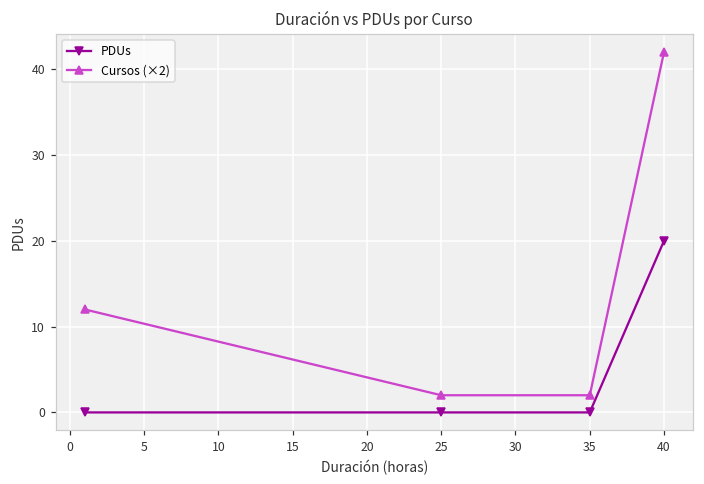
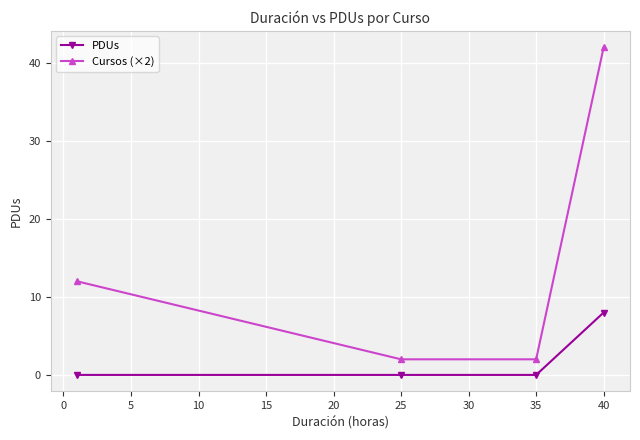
PDUs, 40: 20 -> 8
